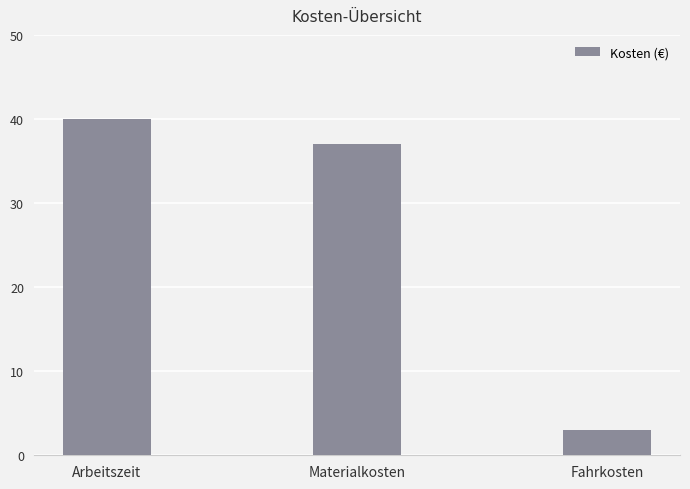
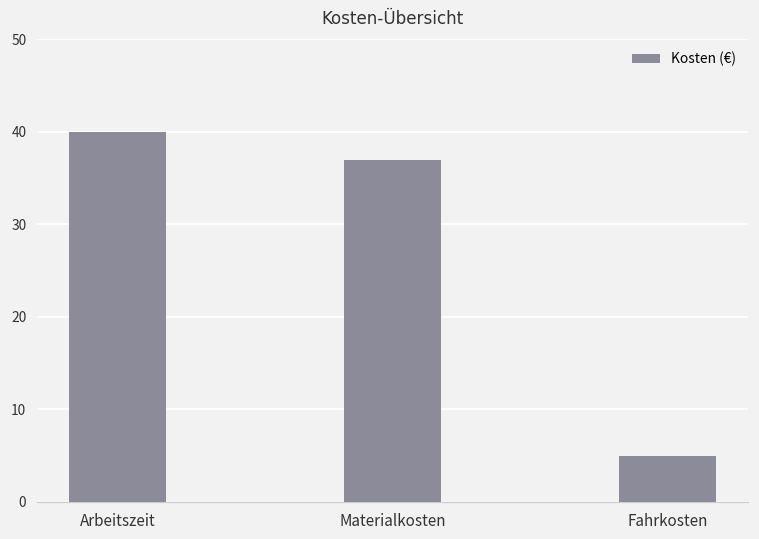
Fahrkosten: 3 -> 5
